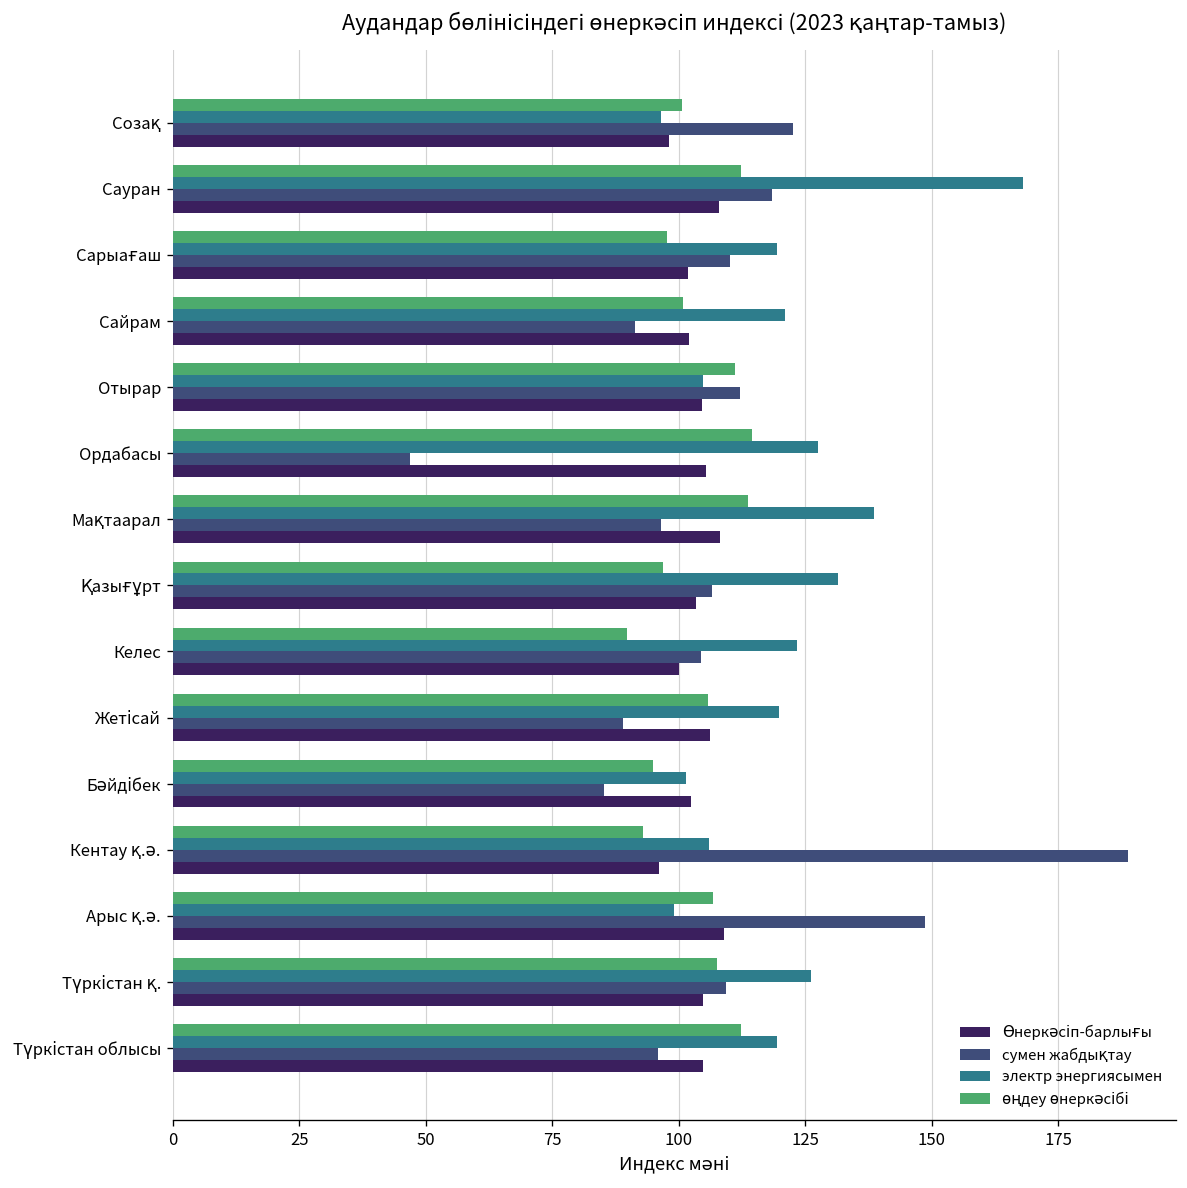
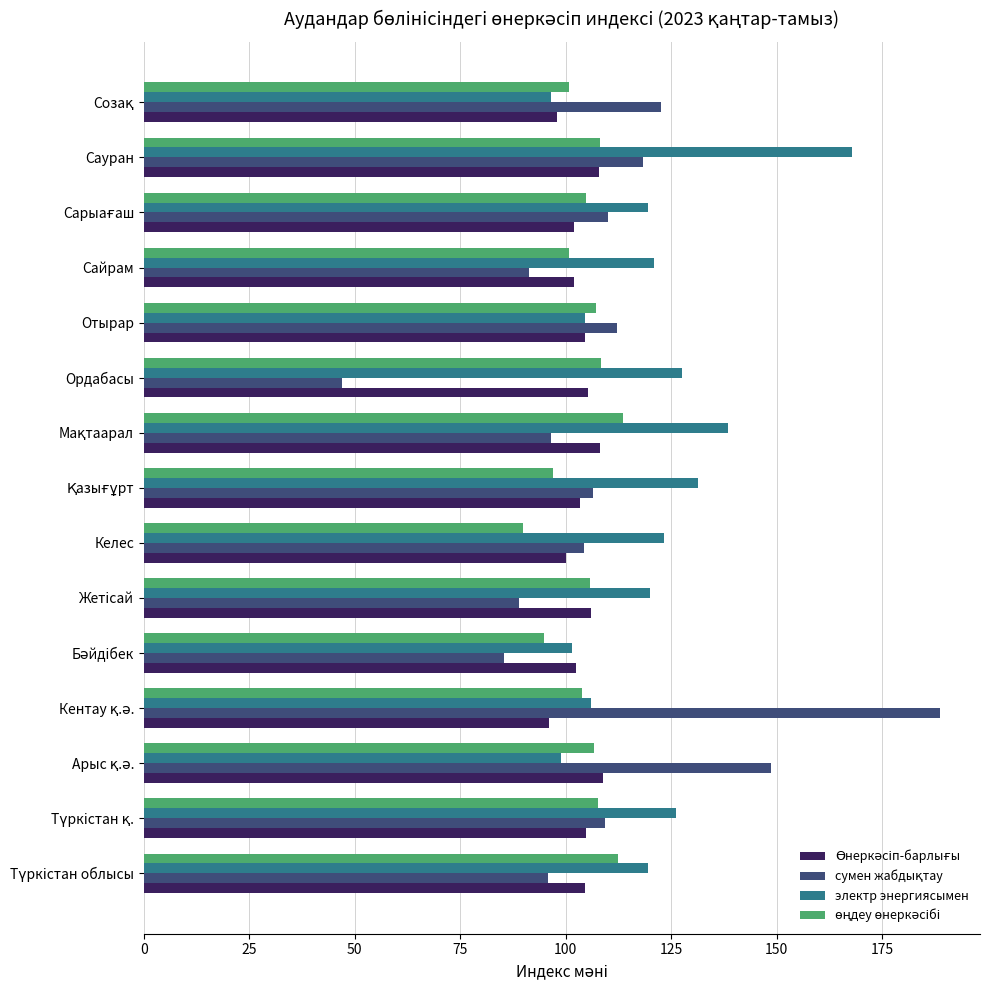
өңдеу өнеркәсібі, Сауран: 112 -> 108
өңдеу өнеркәсібі, Сарыағаш: 98 -> 105
өңдеу өнеркәсібі, Отырар: 111 -> 107
өңдеу өнеркәсібі, Ордабасы: 115 -> 109
өңдеу өнеркәсібі, Кентау қ.ә.: 93 -> 104
